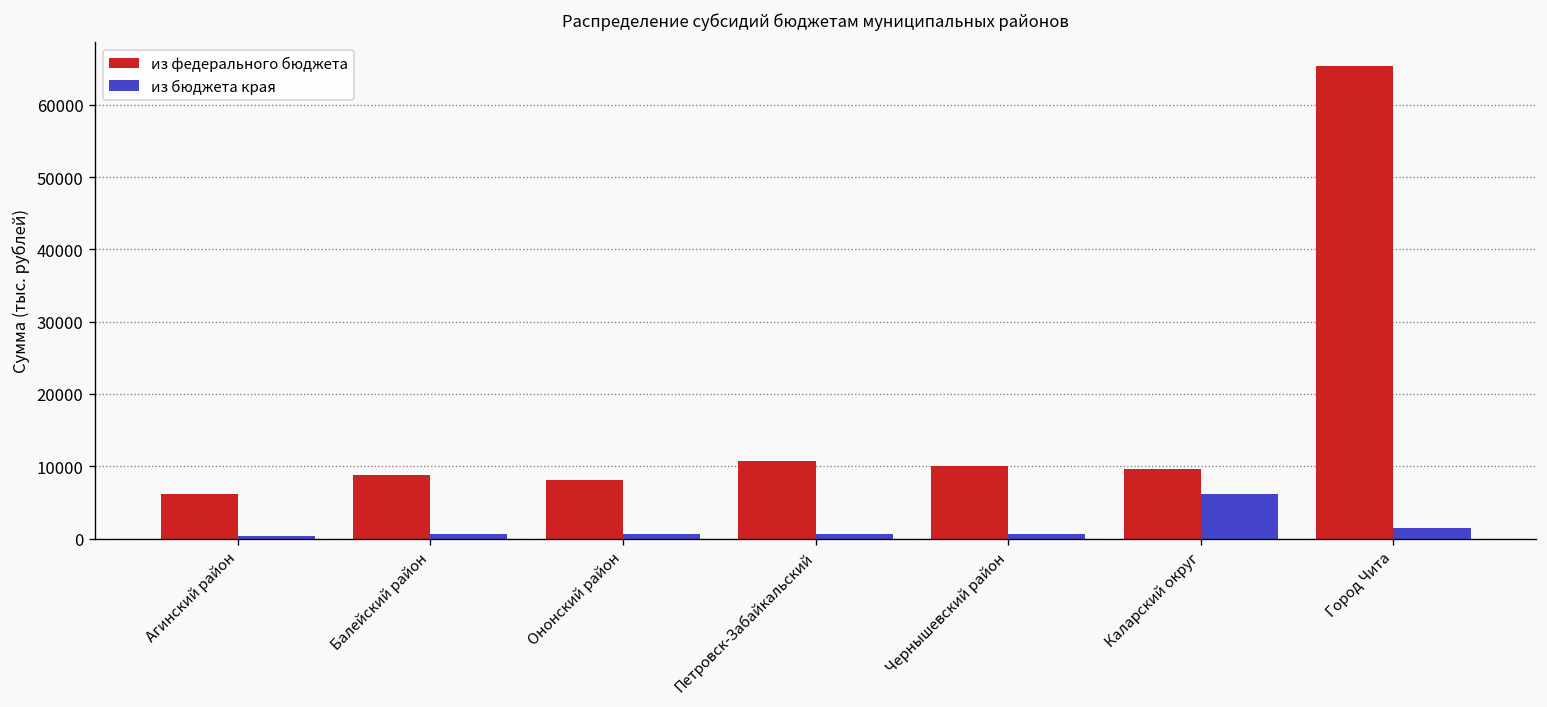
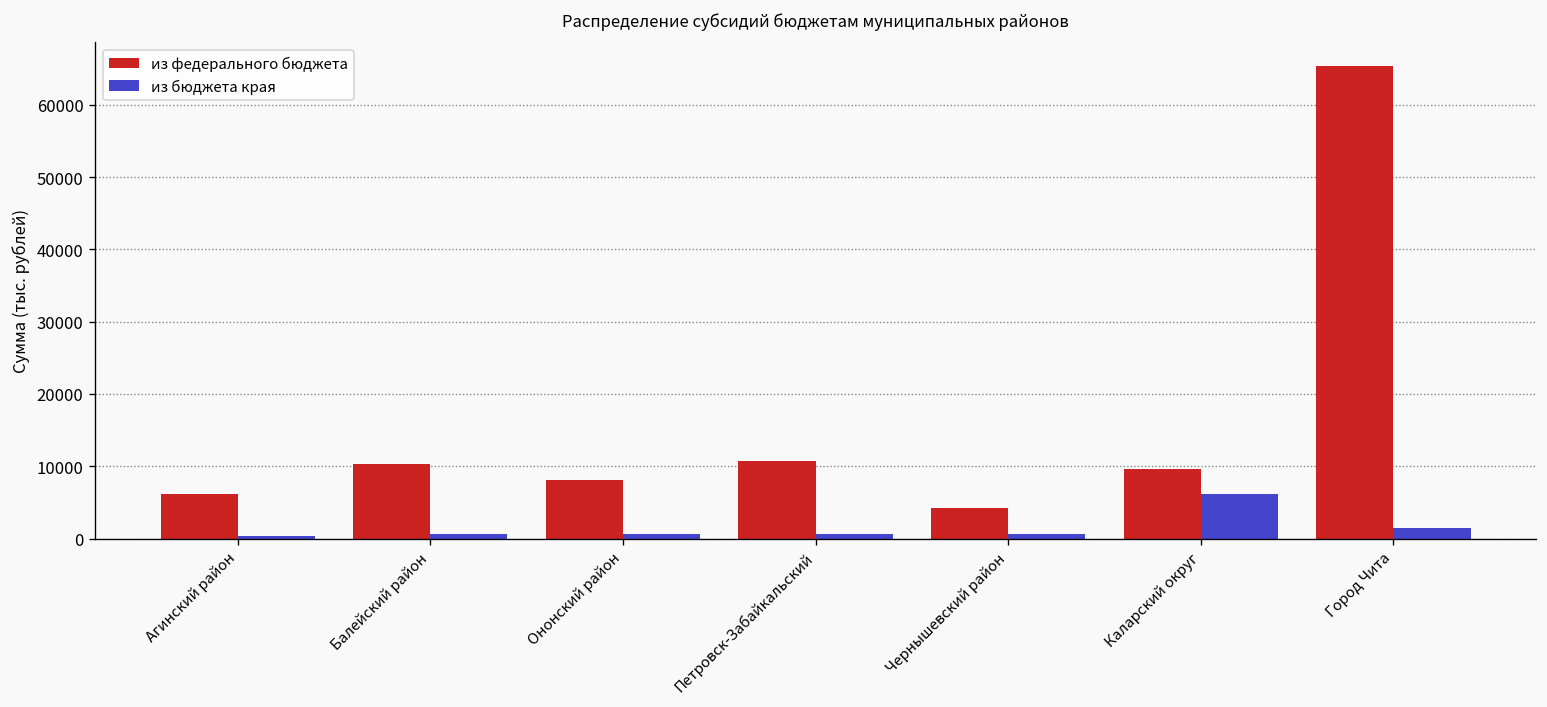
из федерального бюджета, Балейский район: 9000 -> 10000
из федерального бюджета, Чернышевский район: 10000 -> 4000
